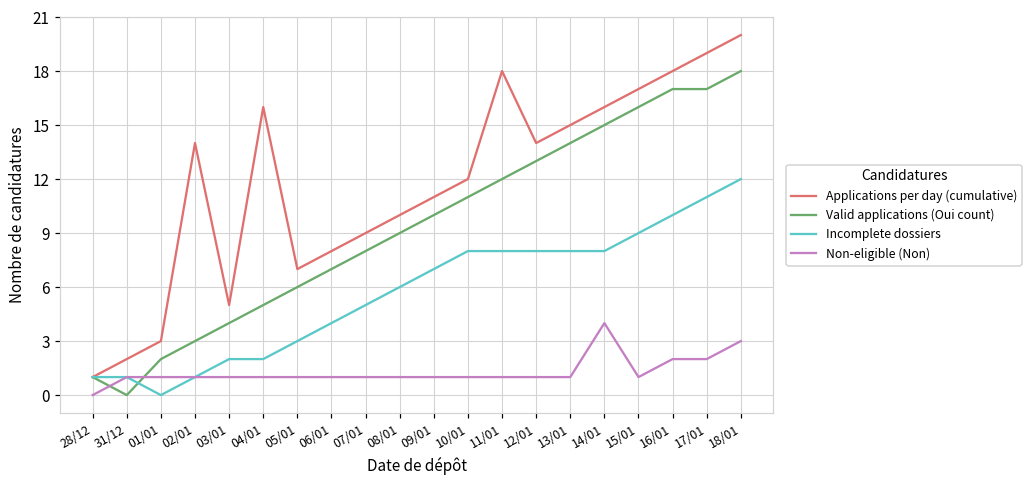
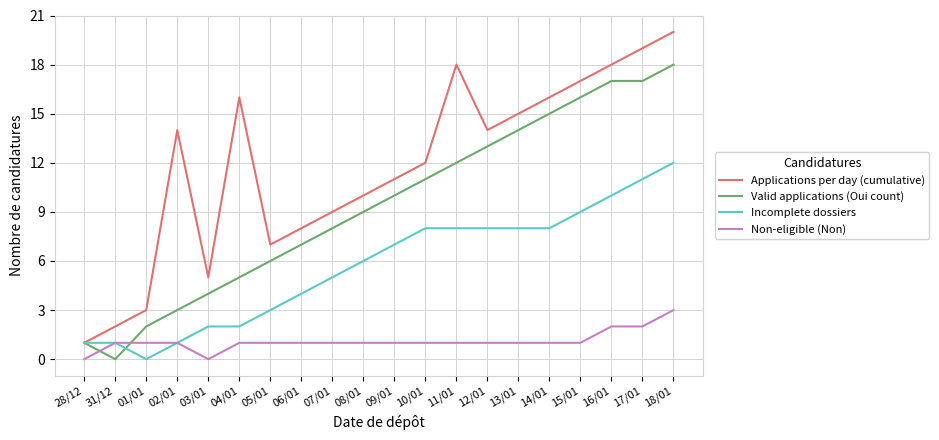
Non-eligible (Non), 03/01: 1 -> 0
Non-eligible (Non), 14/01: 4 -> 1
